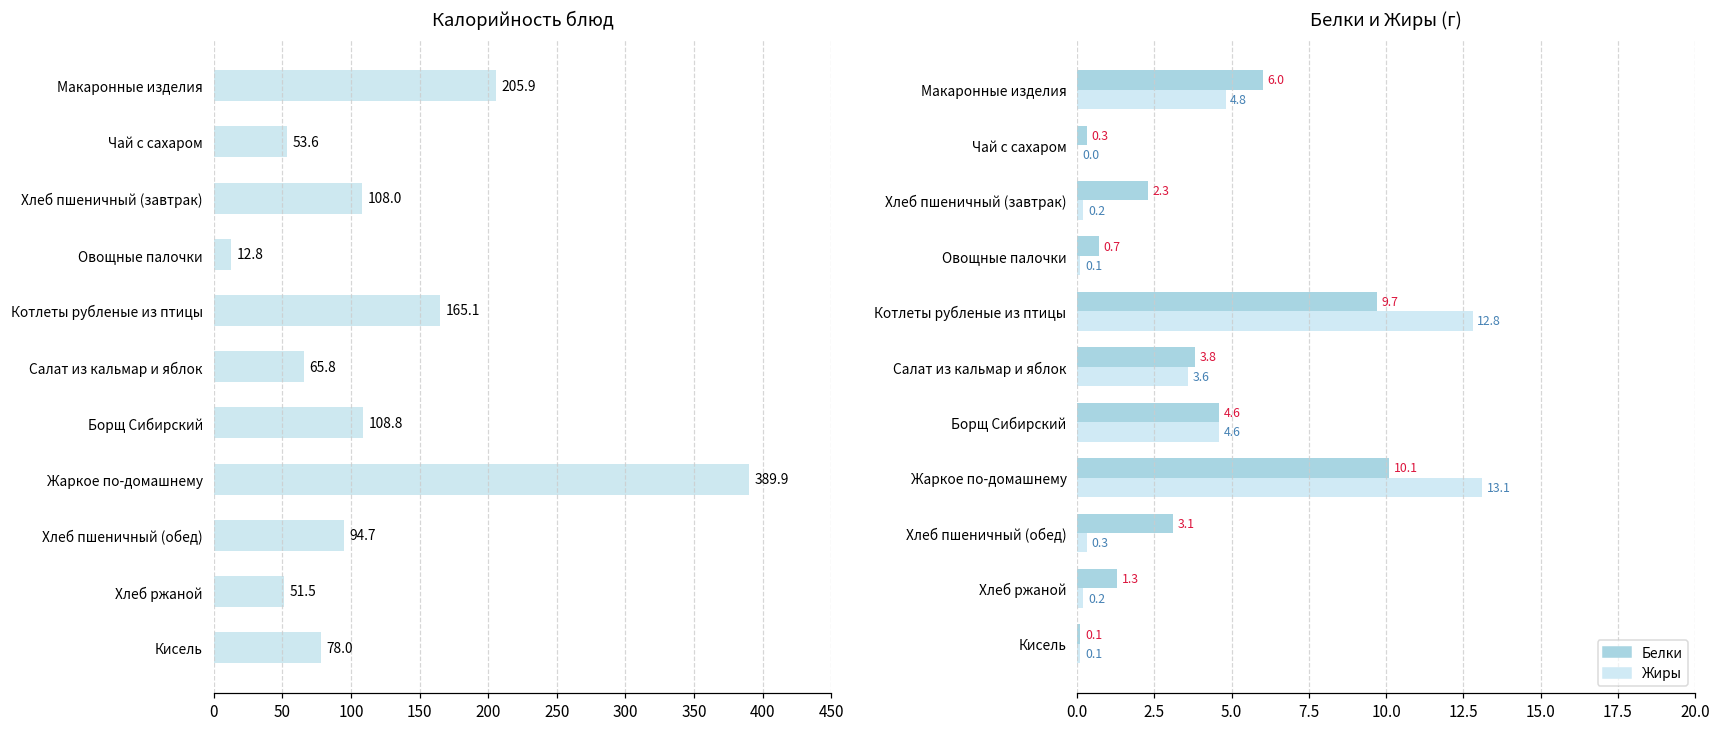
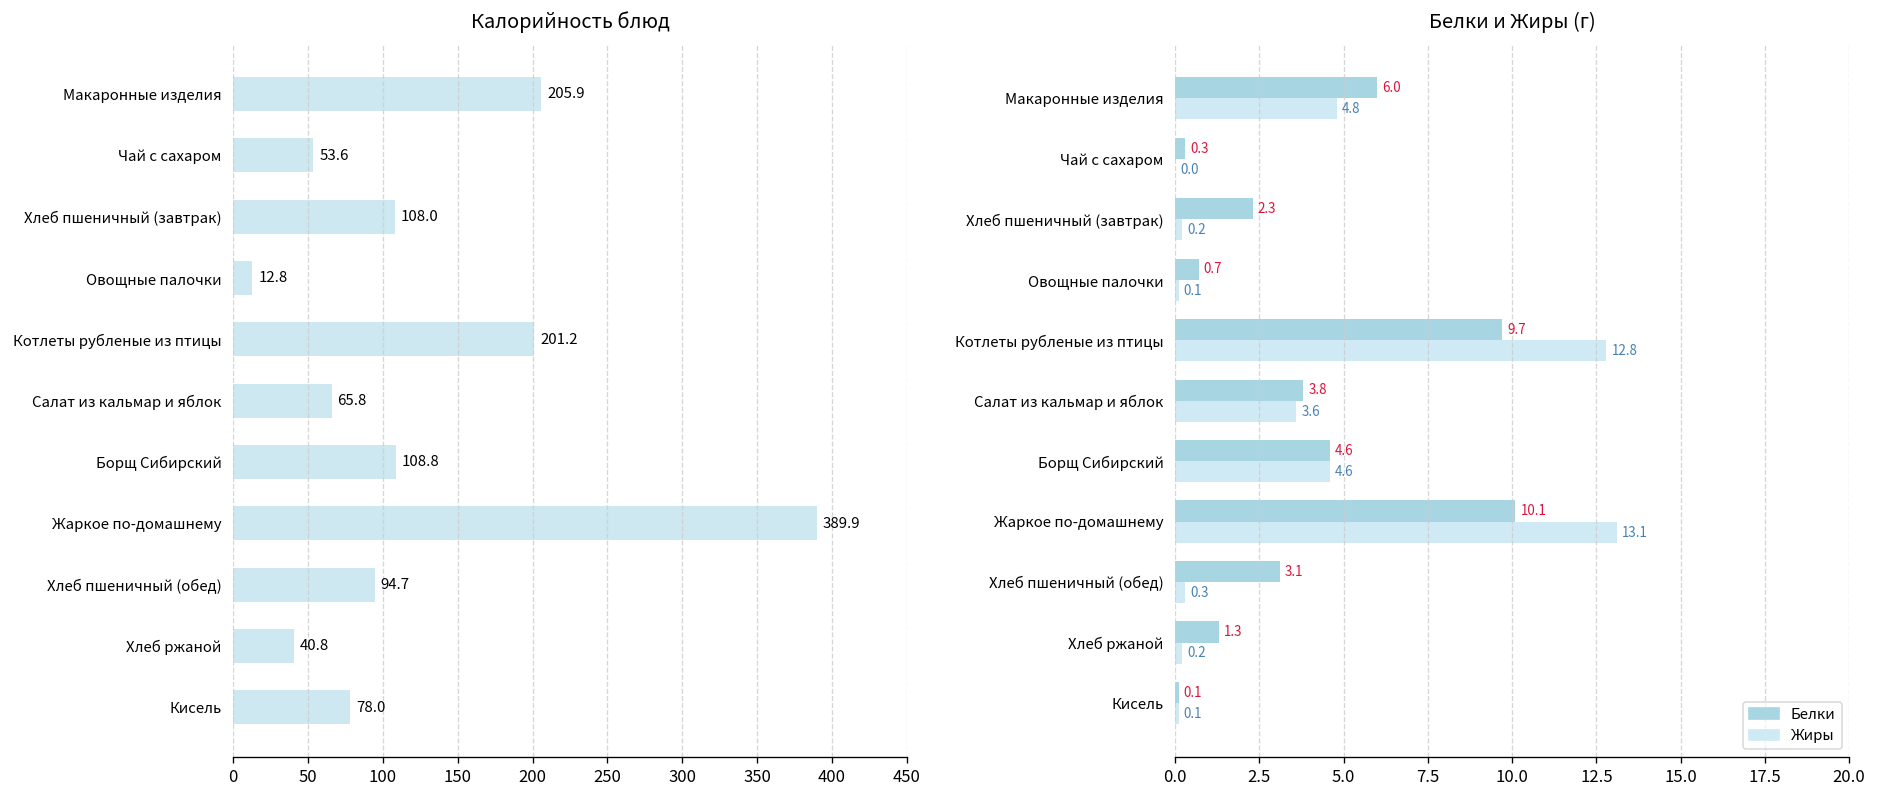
Калорийность блюд, Котлеты рубленые из птицы: 165.1 -> 201.2
Калорийность блюд, Хлеб ржаной: 51.5 -> 40.8
